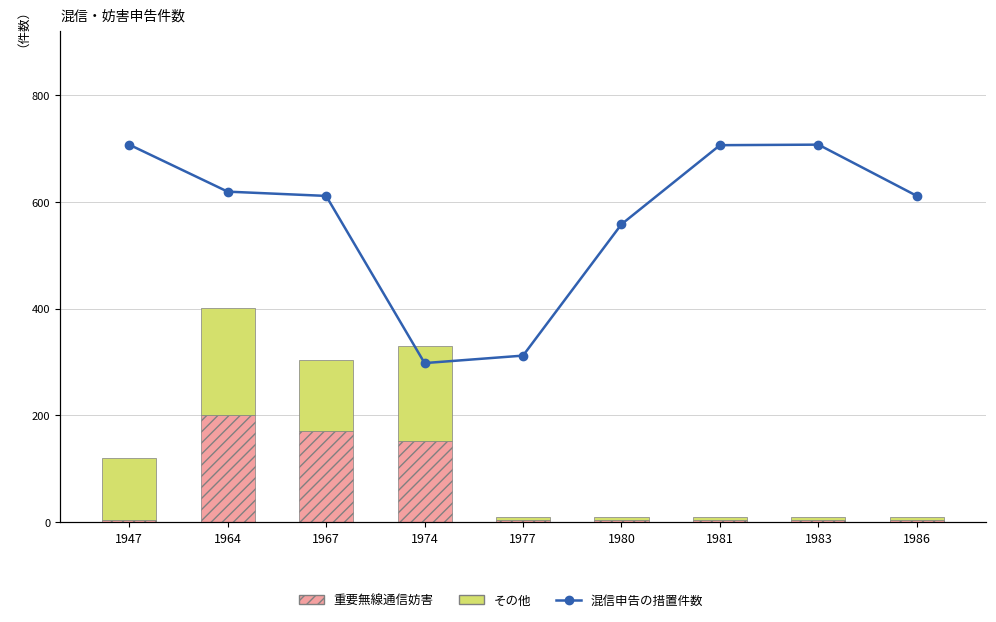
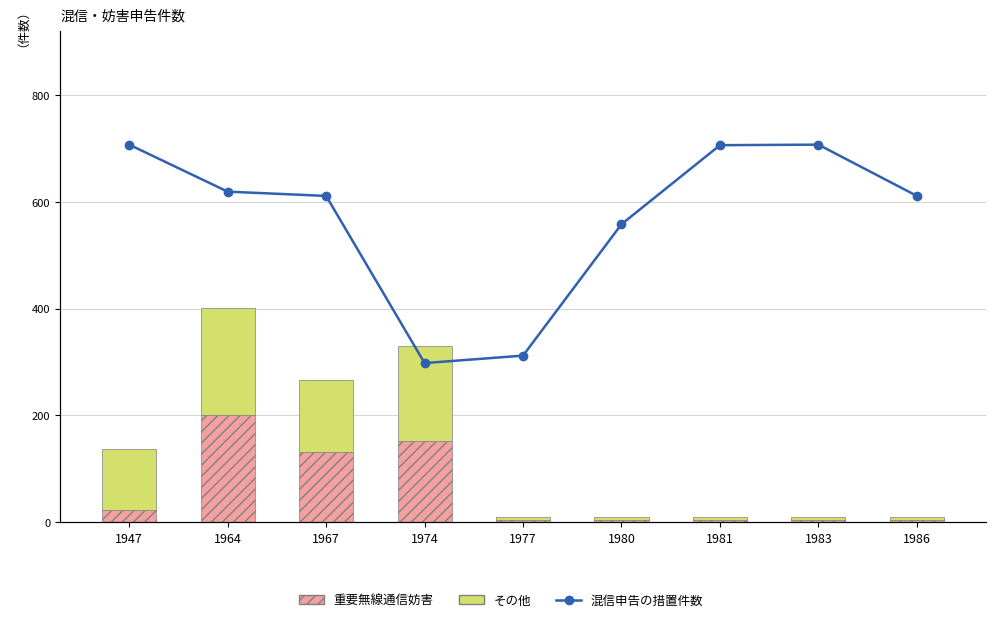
重要無線通信妨害, 1947: 10 -> 20
重要無線通信妨害, 1967: 170 -> 130
